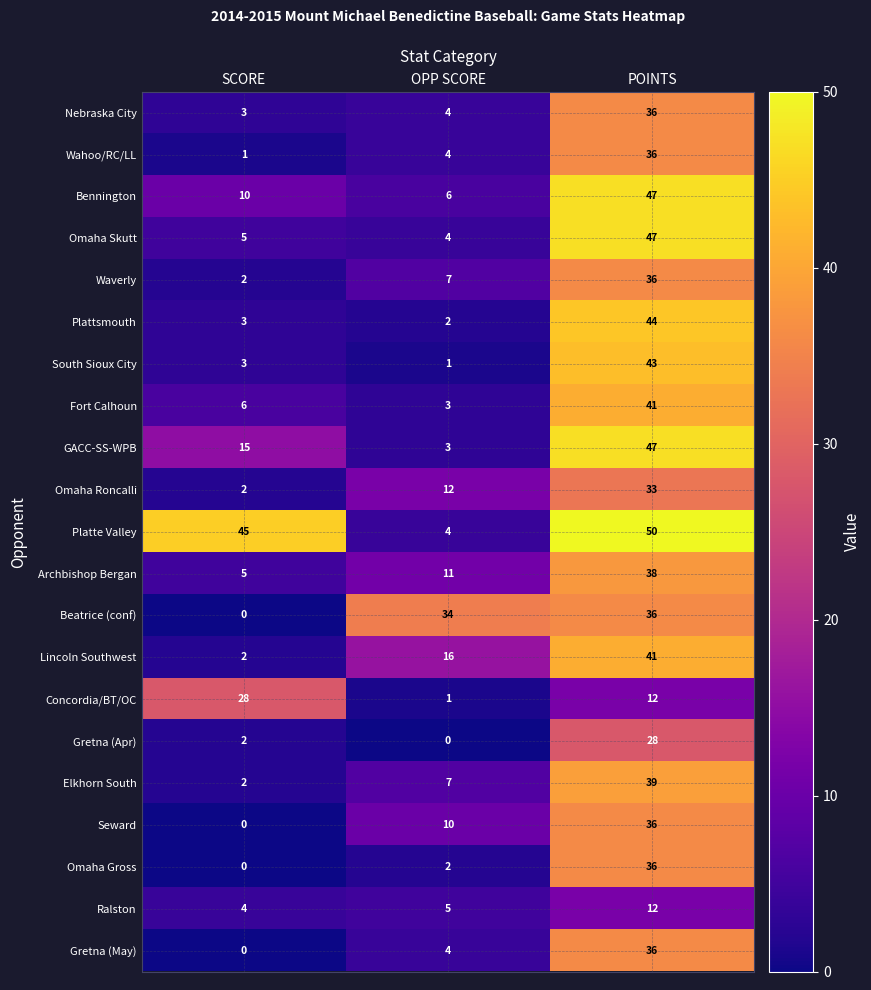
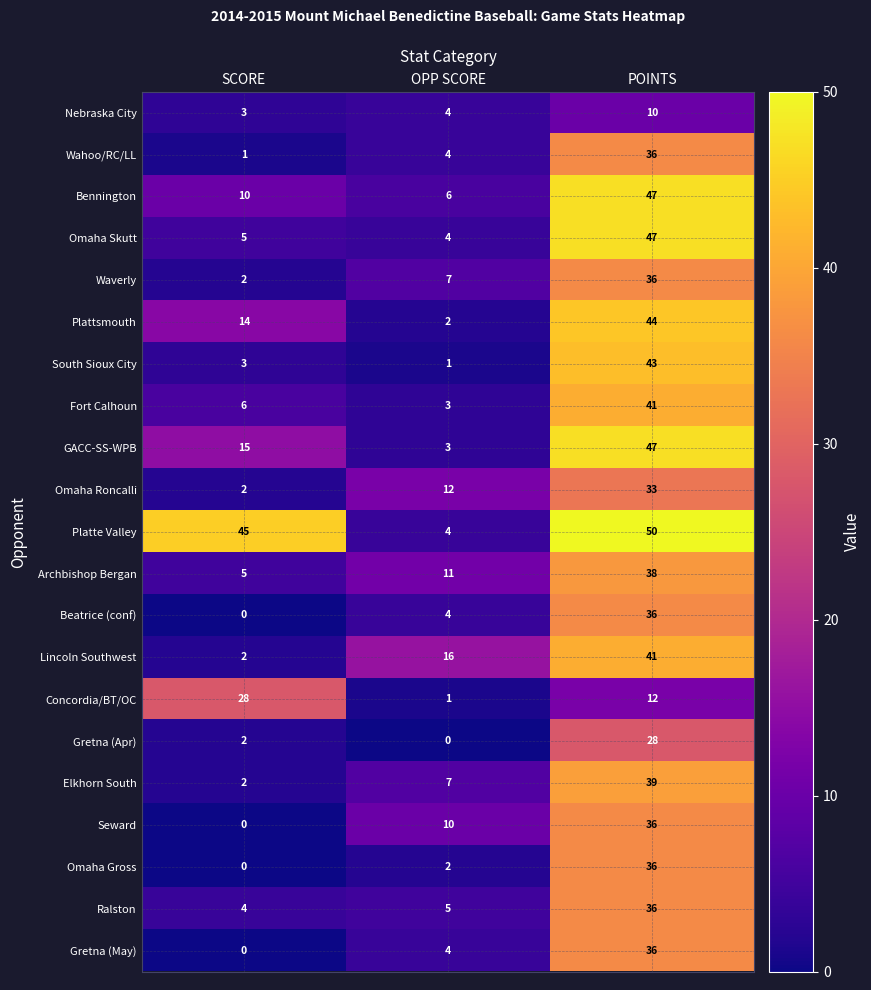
Nebraska City, POINTS: 36 -> 10
Plattsmouth, SCORE: 3 -> 14
Beatrice (conf), OPP SCORE: 34 -> 4
Ralston, POINTS: 12 -> 36
